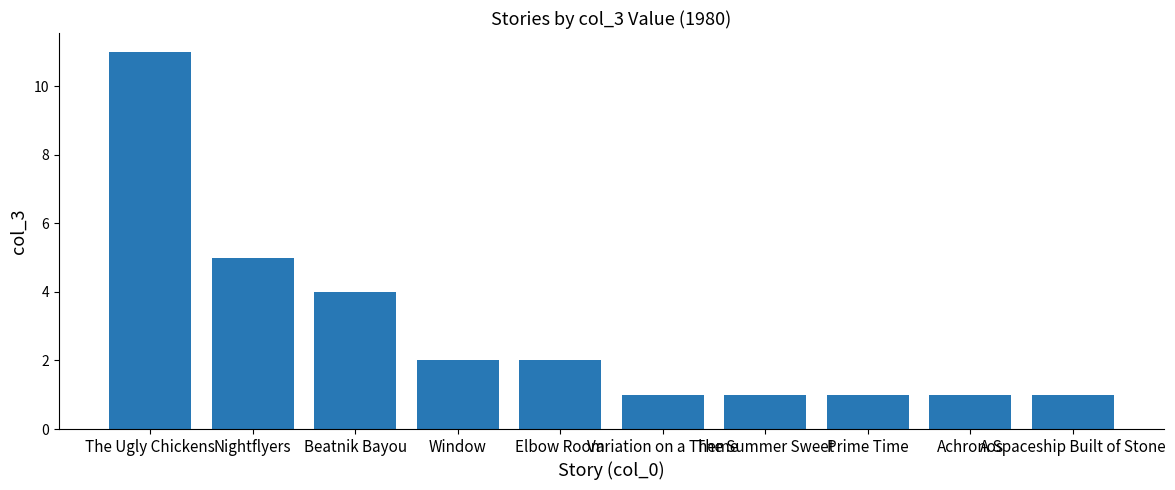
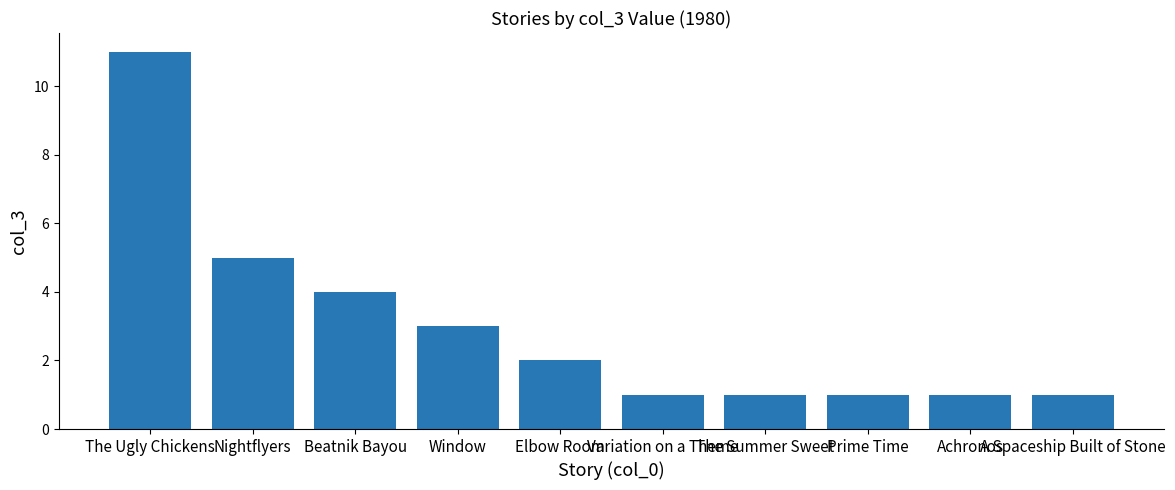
Window: 2 -> 3
